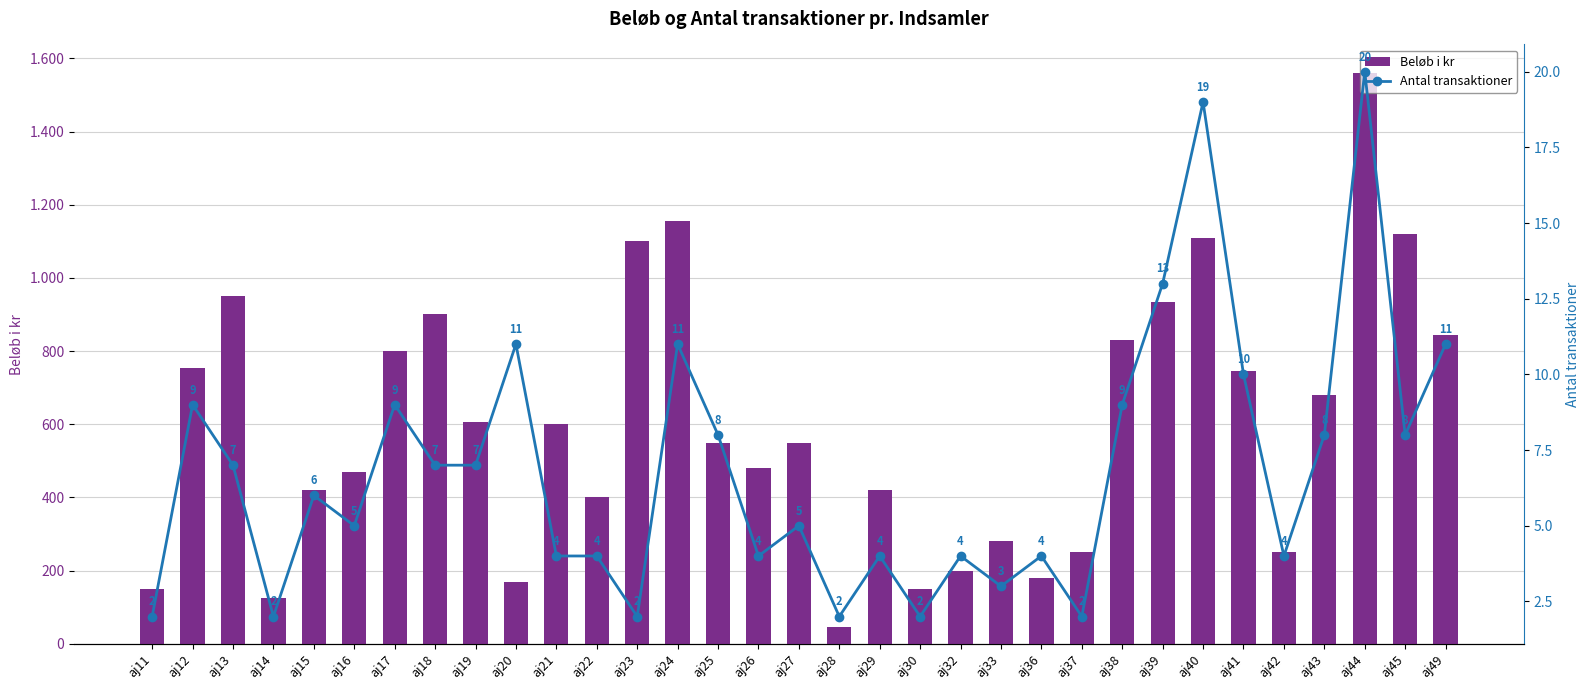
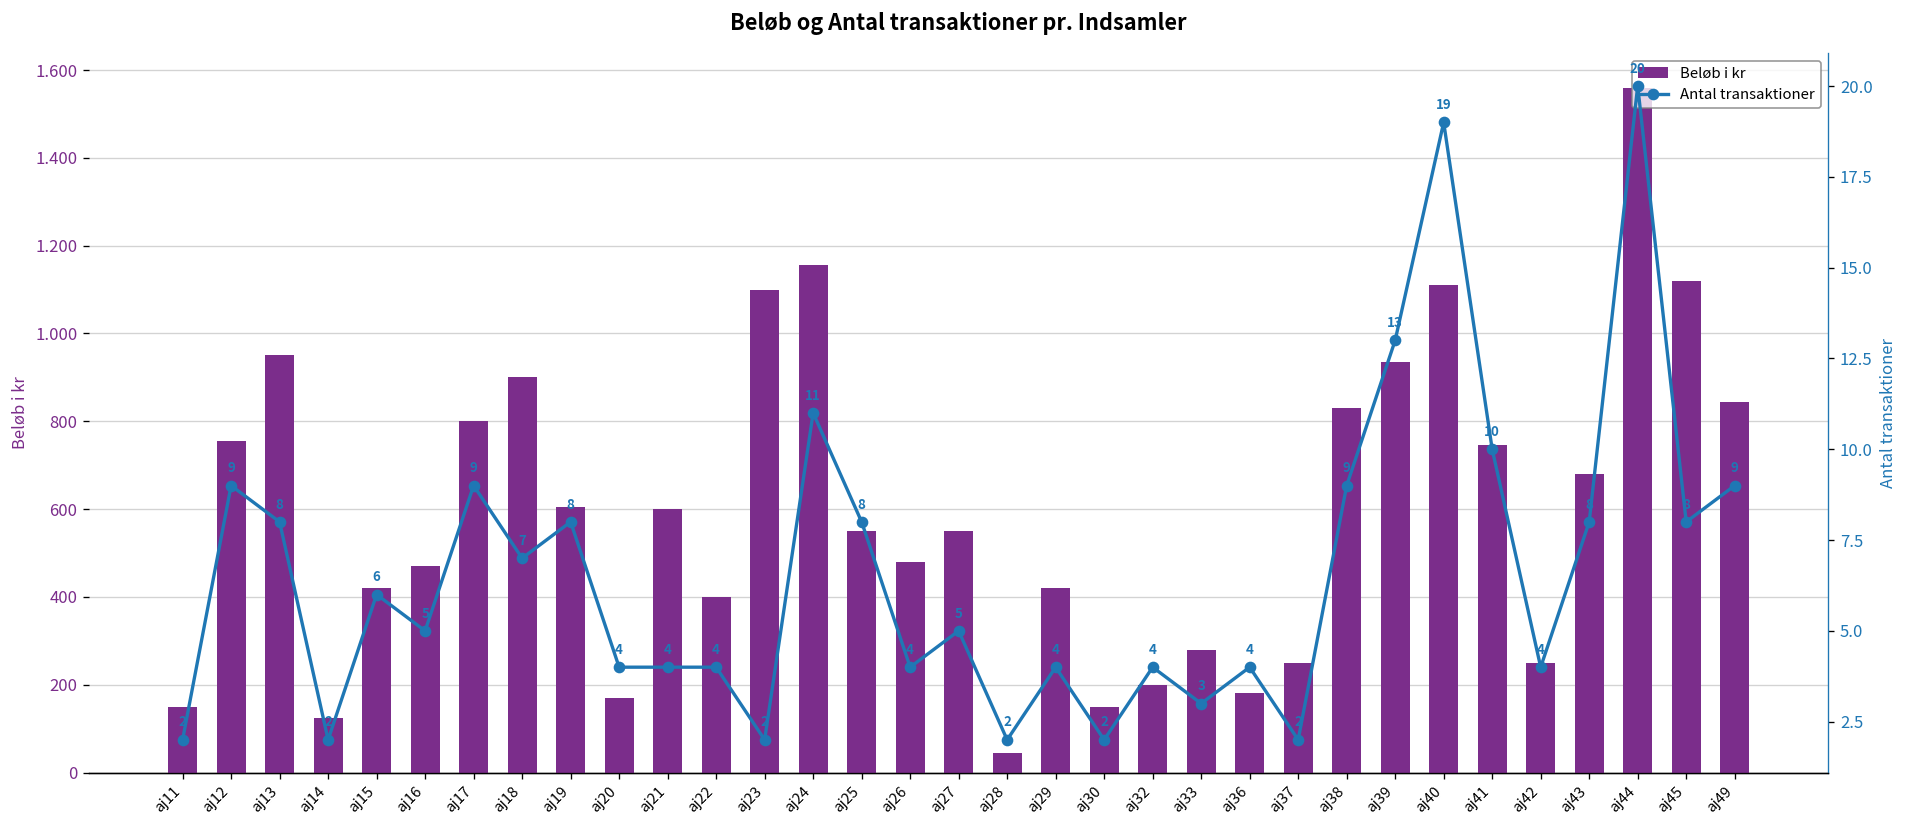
Antal transaktioner, aj13: 7 -> 8
Antal transaktioner, aj19: 7 -> 8
Antal transaktioner, aj20: 11 -> 4
Antal transaktioner, aj49: 11 -> 9
